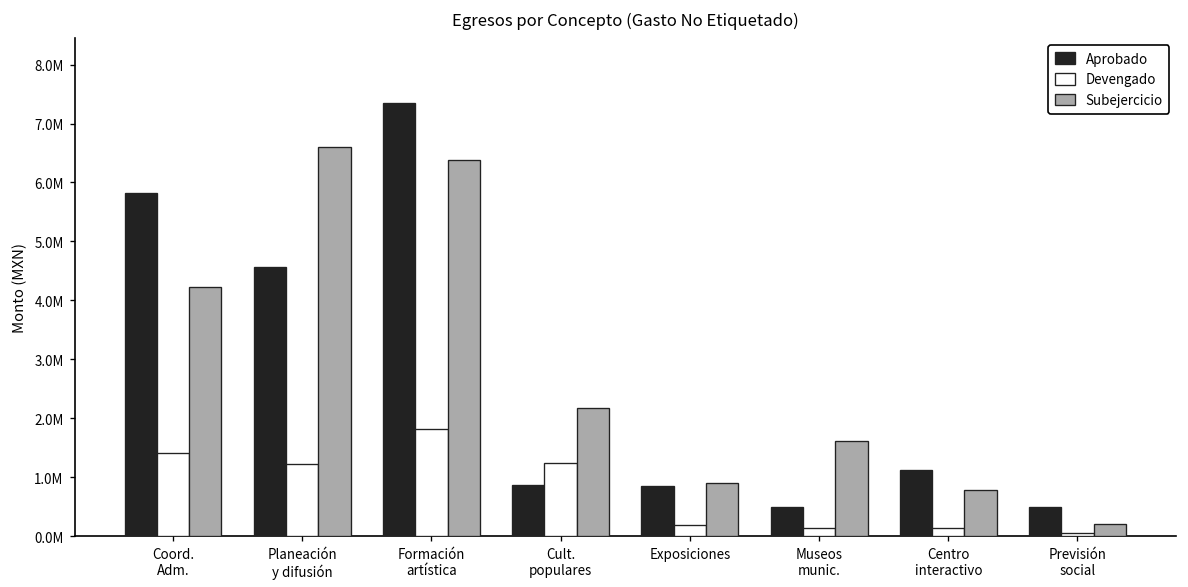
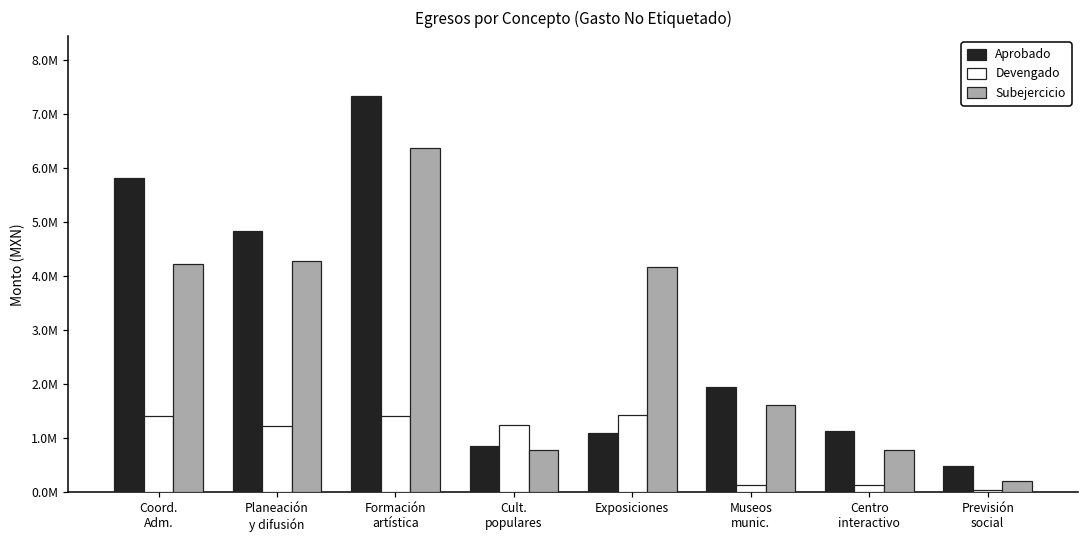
Aprobado, Planeación y difusión: 4600000 -> 4800000
Subejercicio, Planeación y difusión: 6600000 -> 4300000
Devengado, Formación artística: 1800000 -> 1400000
Subejercicio, Cult. populares: 2200000 -> 800000
Aprobado, Exposiciones: 900000 -> 1100000
Devengado, Exposiciones: 200000 -> 1400000
Subejercicio, Exposiciones: 900000 -> 4200000
Aprobado, Museos munic.: 500000 -> 2000000
